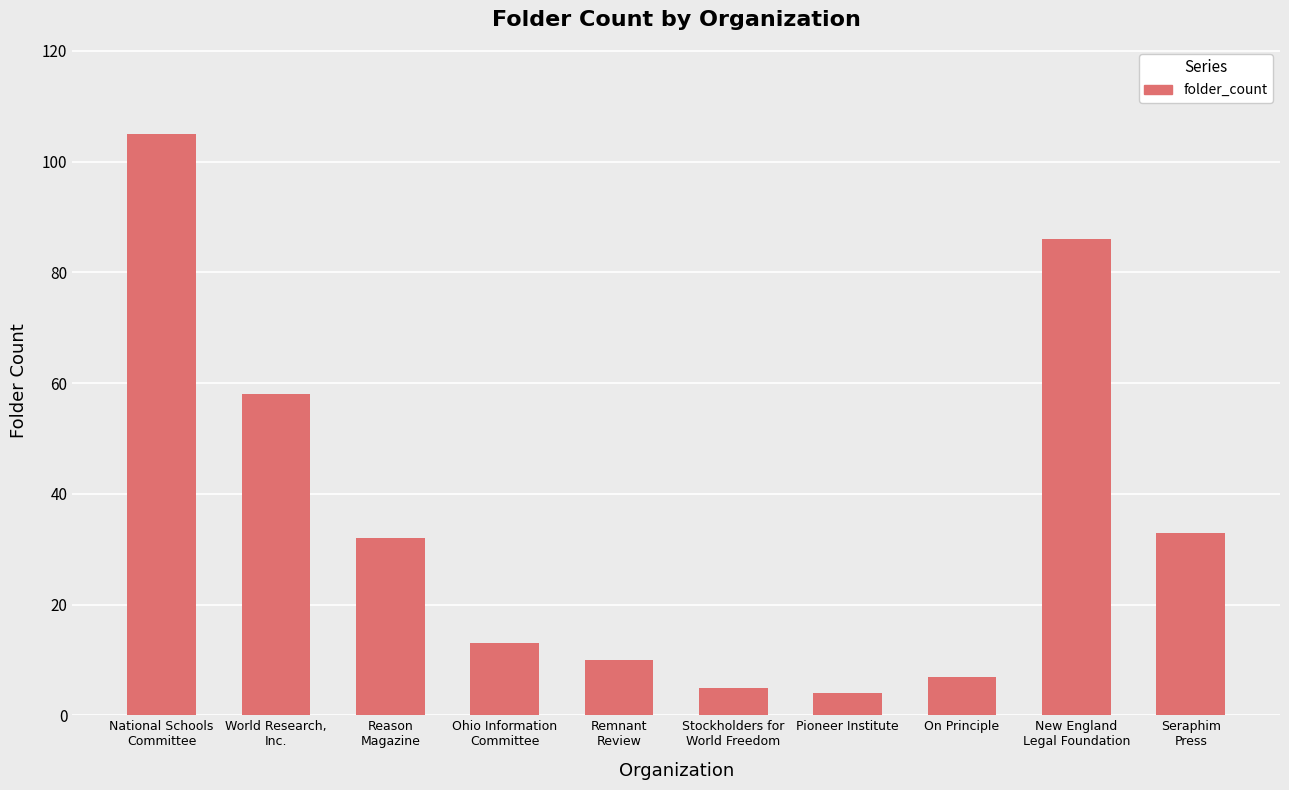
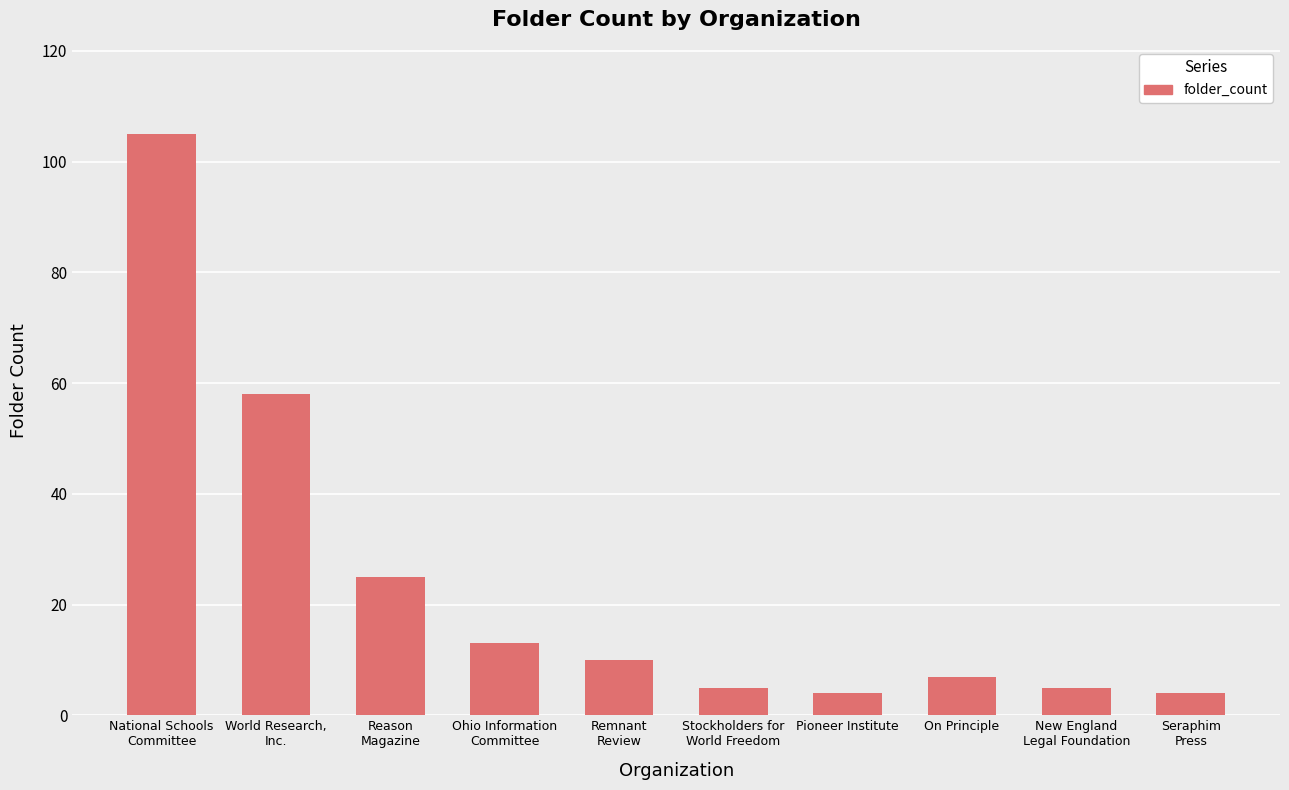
Reason Magazine: 32 -> 25
New England Legal Foundation: 86 -> 5
Seraphim Press: 33 -> 4
